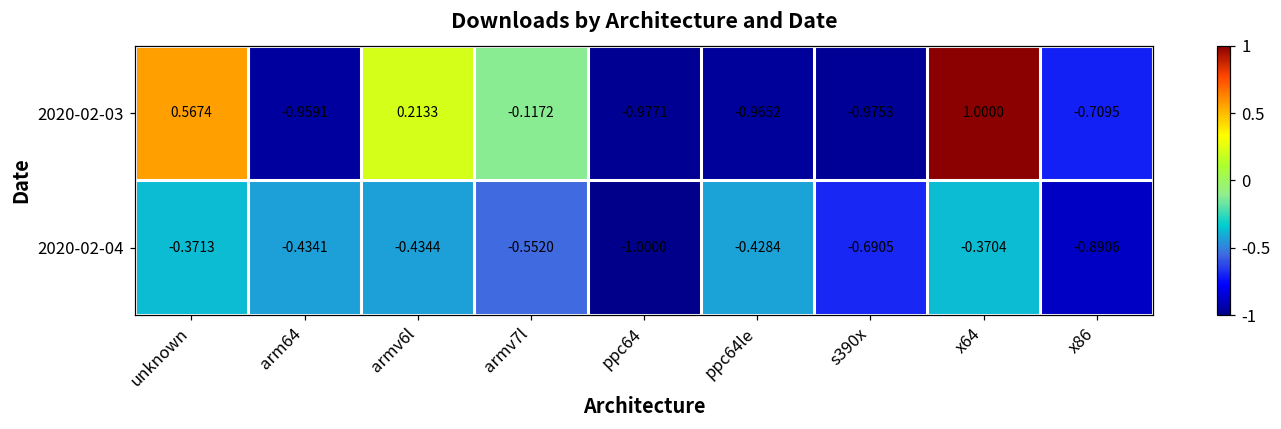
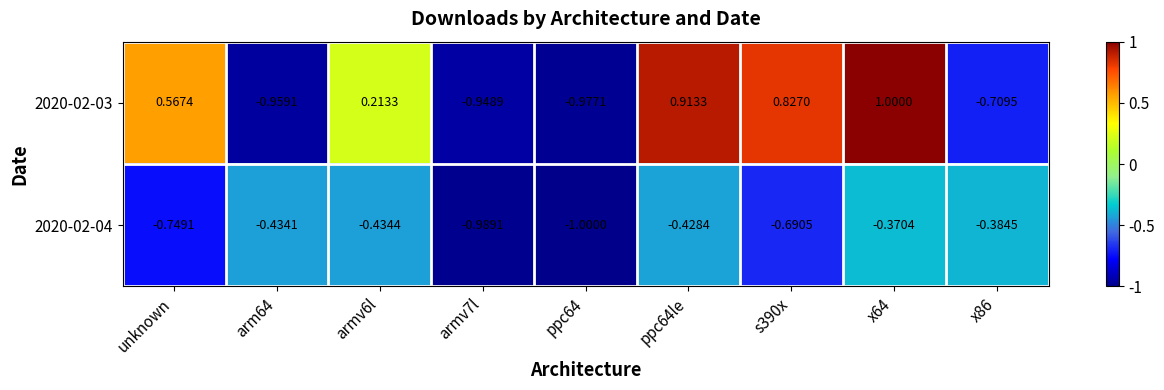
2020-02-03, armv7l: -0.1172 -> -0.9489
2020-02-03, ppc64le: -0.9652 -> 0.9133
2020-02-03, s390x: -0.9753 -> 0.8270
2020-02-04, unknown: -0.3713 -> -0.7491
2020-02-04, armv7l: -0.5520 -> -0.9891
2020-02-04, x86: -0.8906 -> -0.3845
